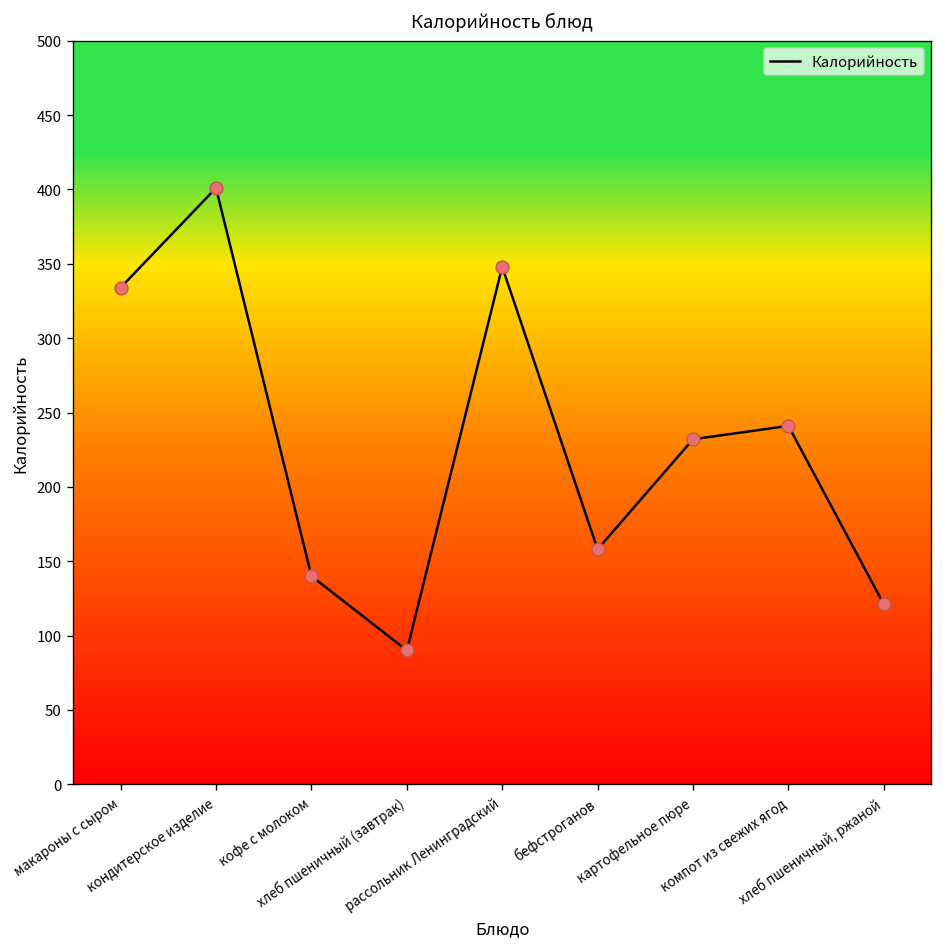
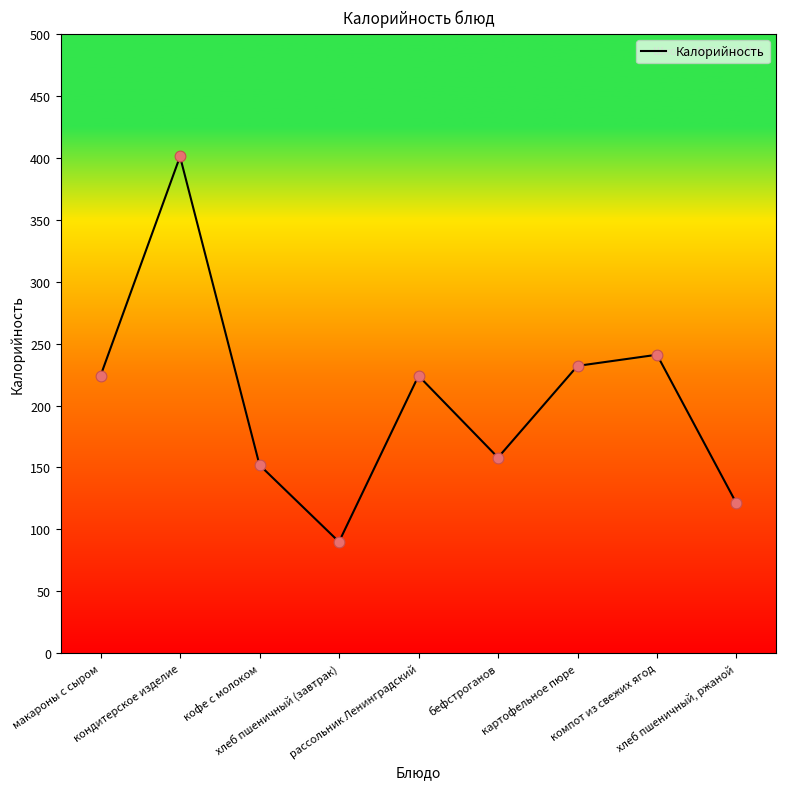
макароны с сыром: 334 -> 224
кофе с молоком: 140 -> 152
рассольник Ленинградский: 348 -> 224
